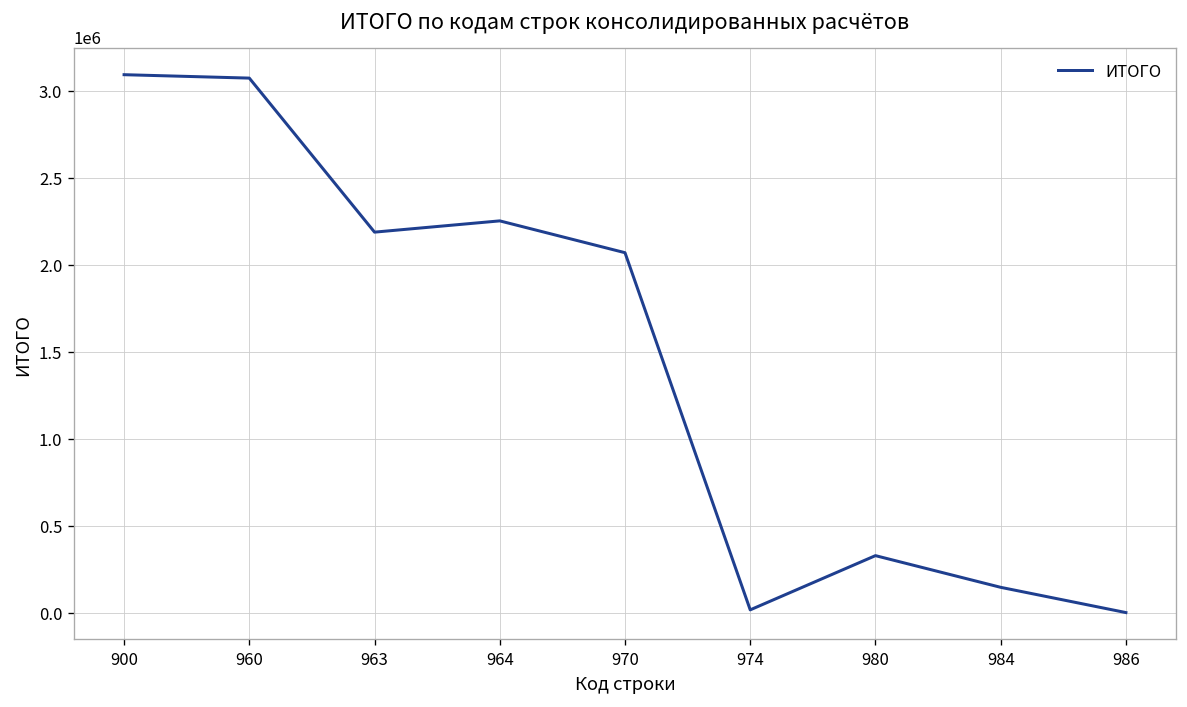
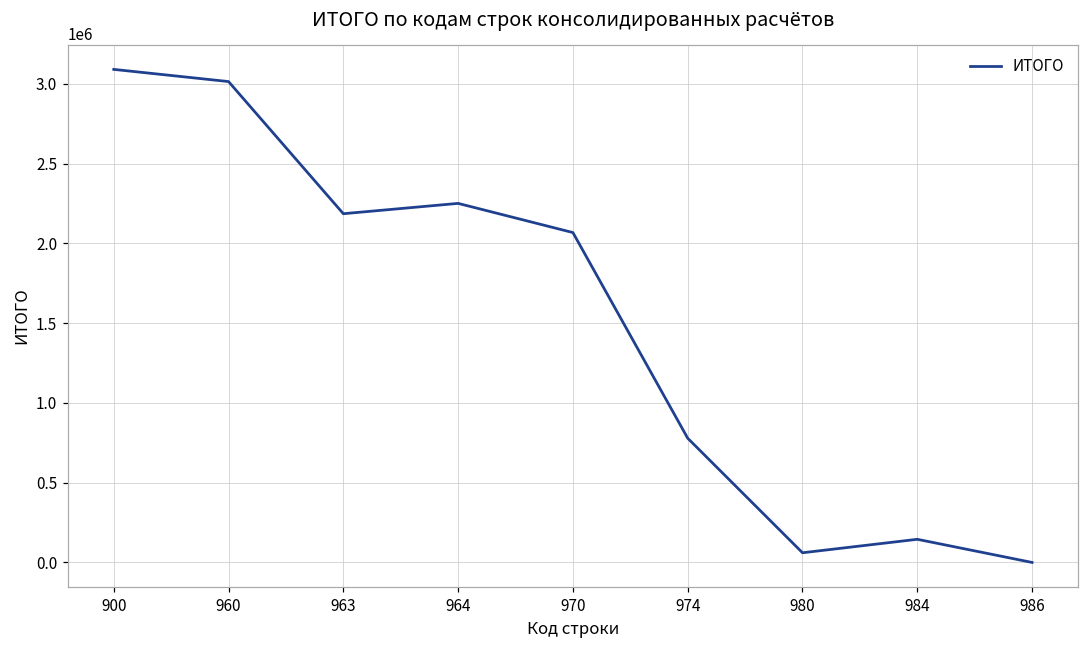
960: 3070000 -> 3010000
974: 20000 -> 780000
980: 330000 -> 60000
